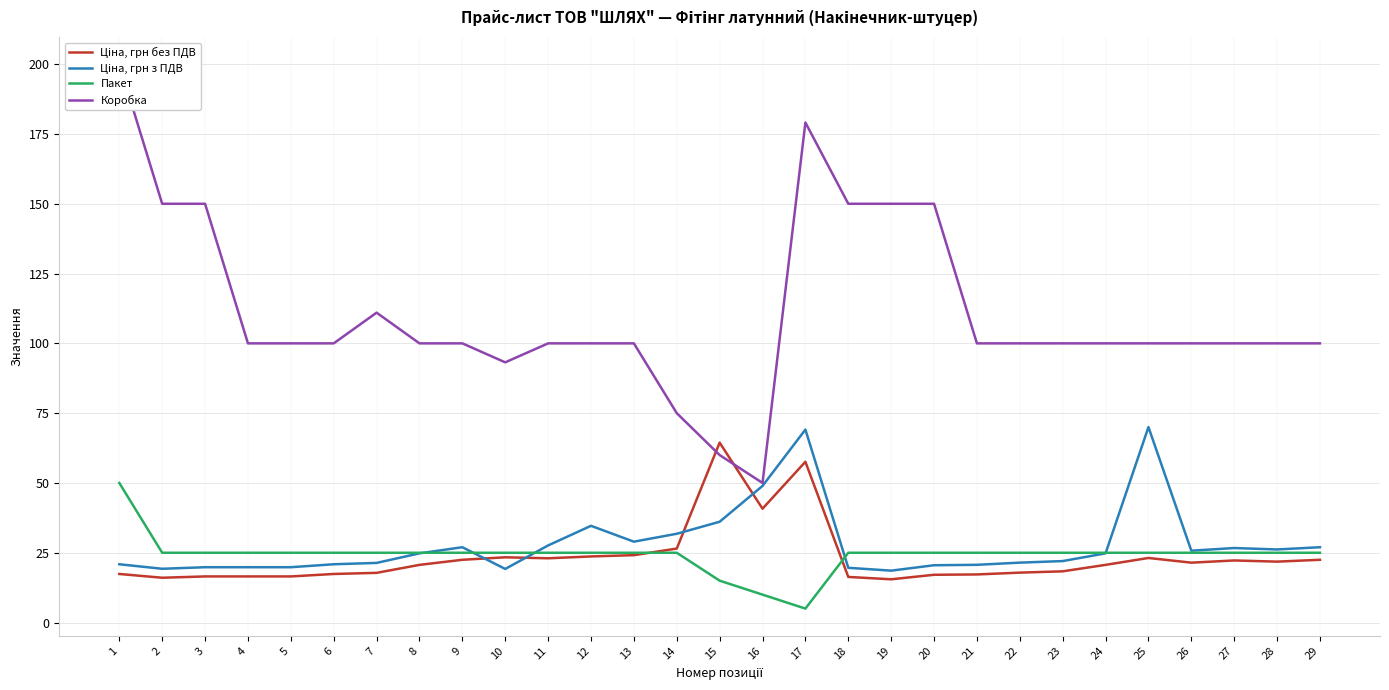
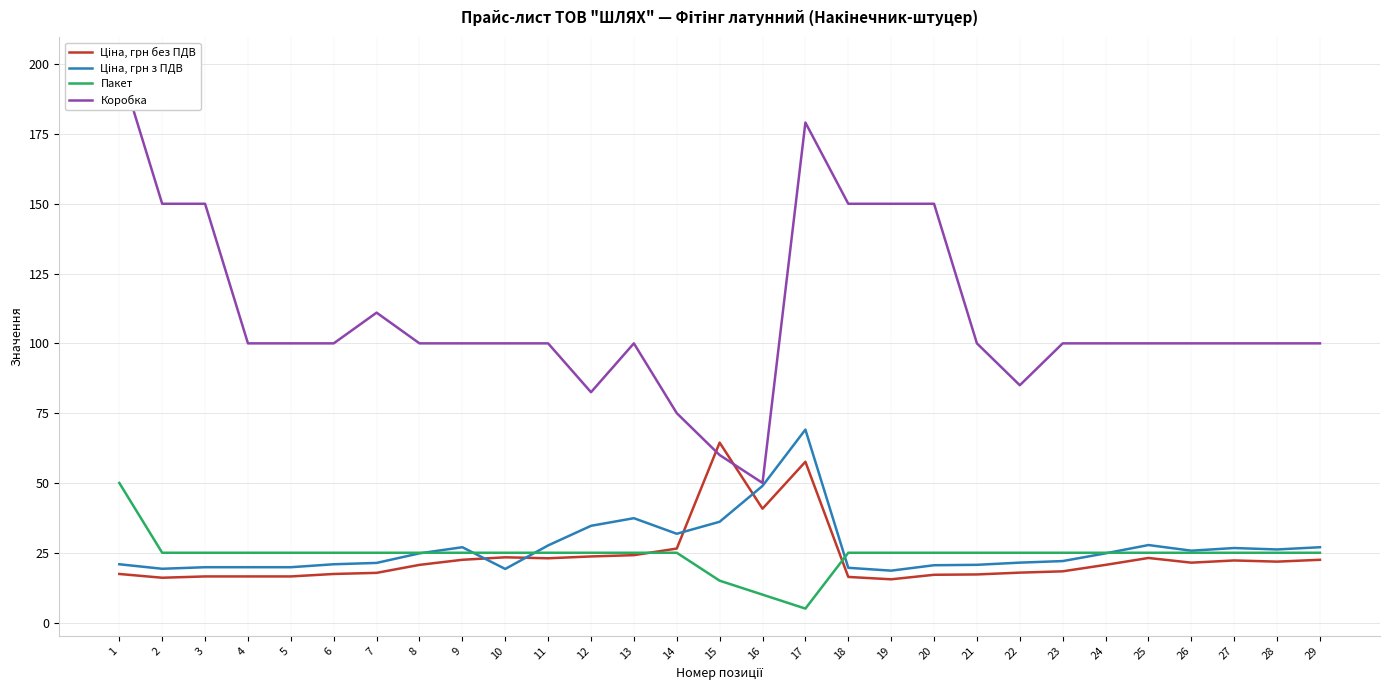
Коробка, 10: 93 -> 100
Коробка, 12: 100 -> 83
Ціна, грн з ПДВ, 13: 29 -> 37
Коробка, 22: 100 -> 85
Ціна, грн з ПДВ, 25: 70 -> 28
